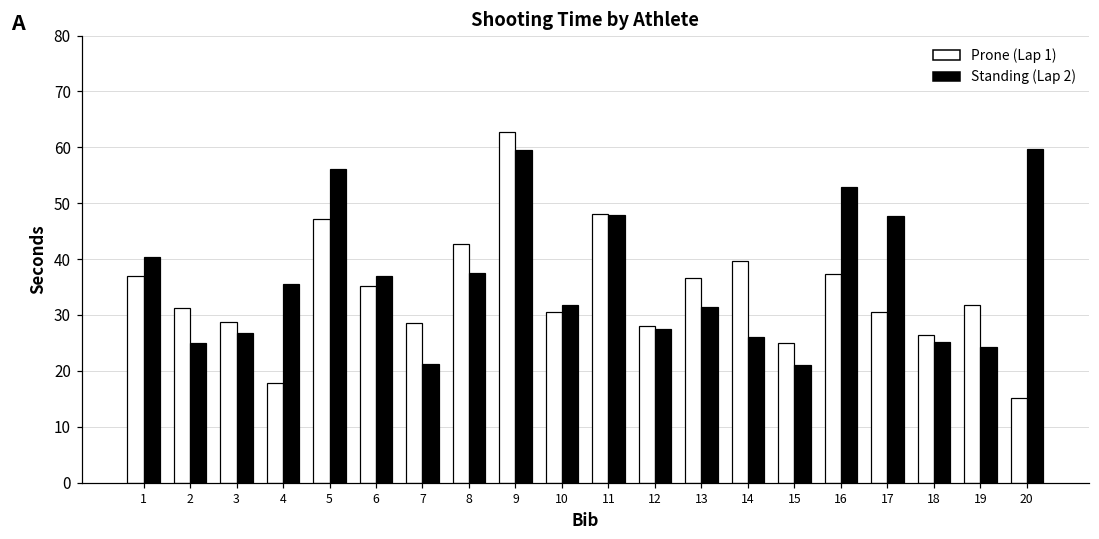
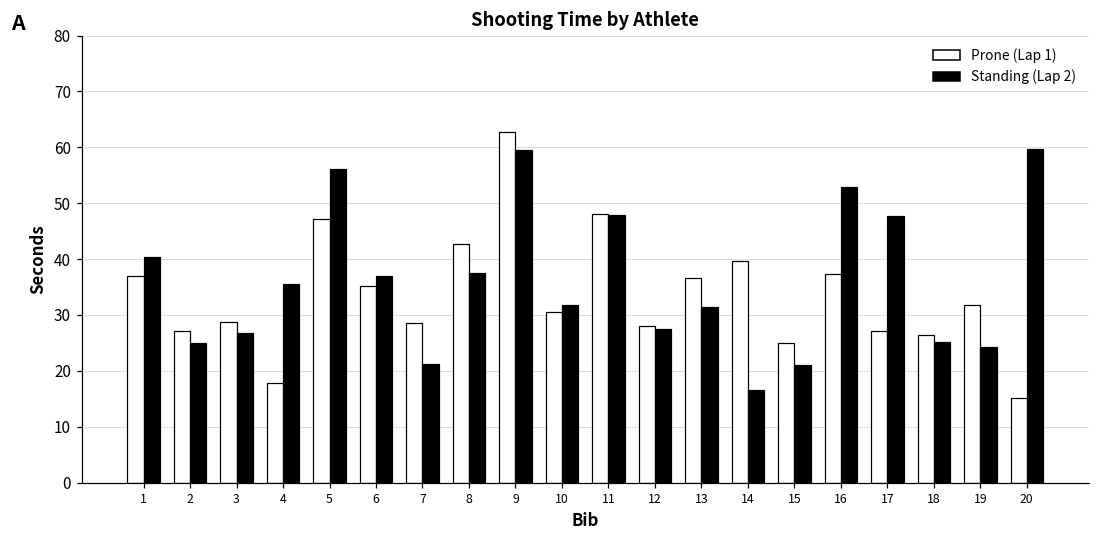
Prone (Lap 1), 2: 31 -> 27
Standing (Lap 2), 14: 26 -> 17
Prone (Lap 1), 17: 31 -> 27
